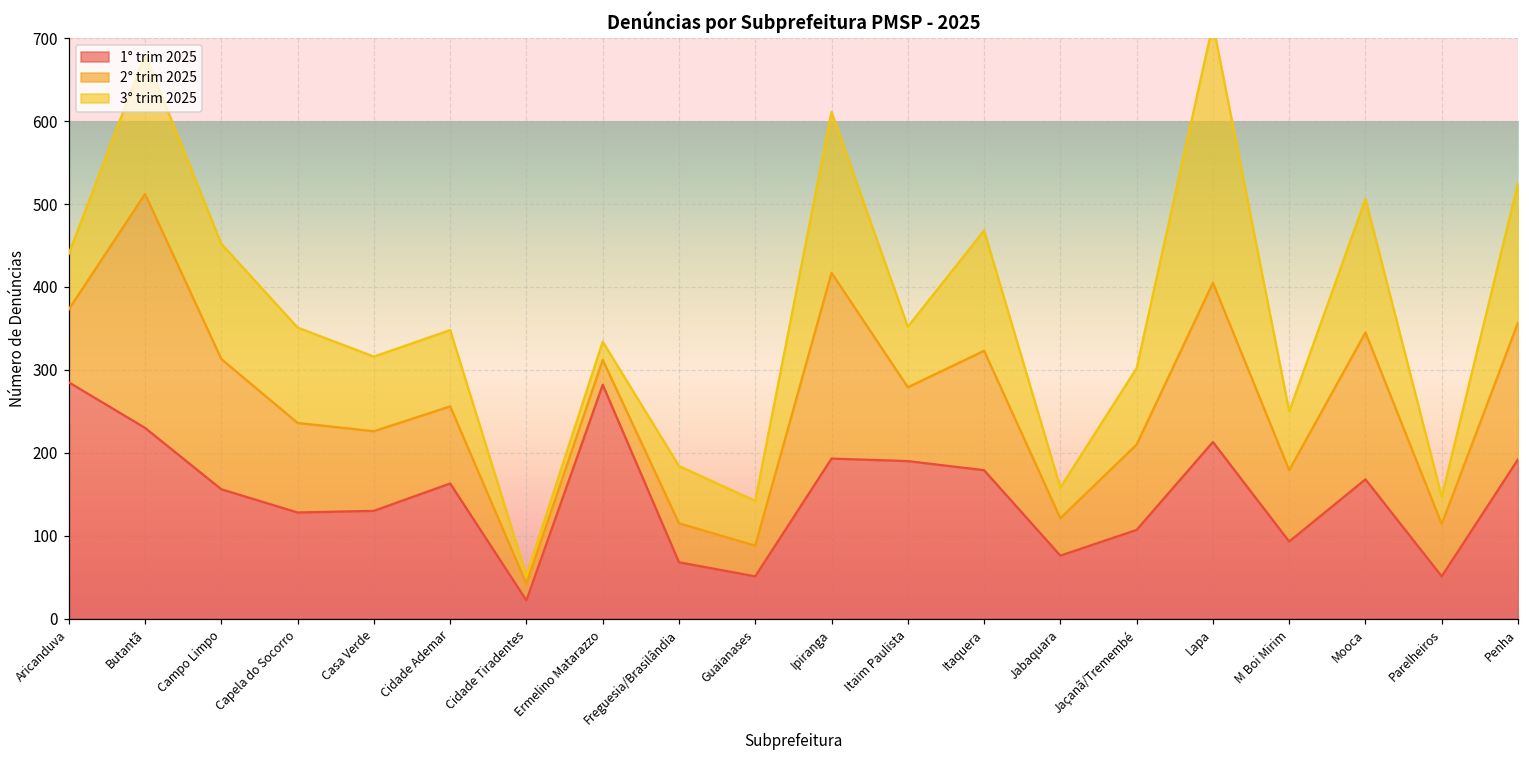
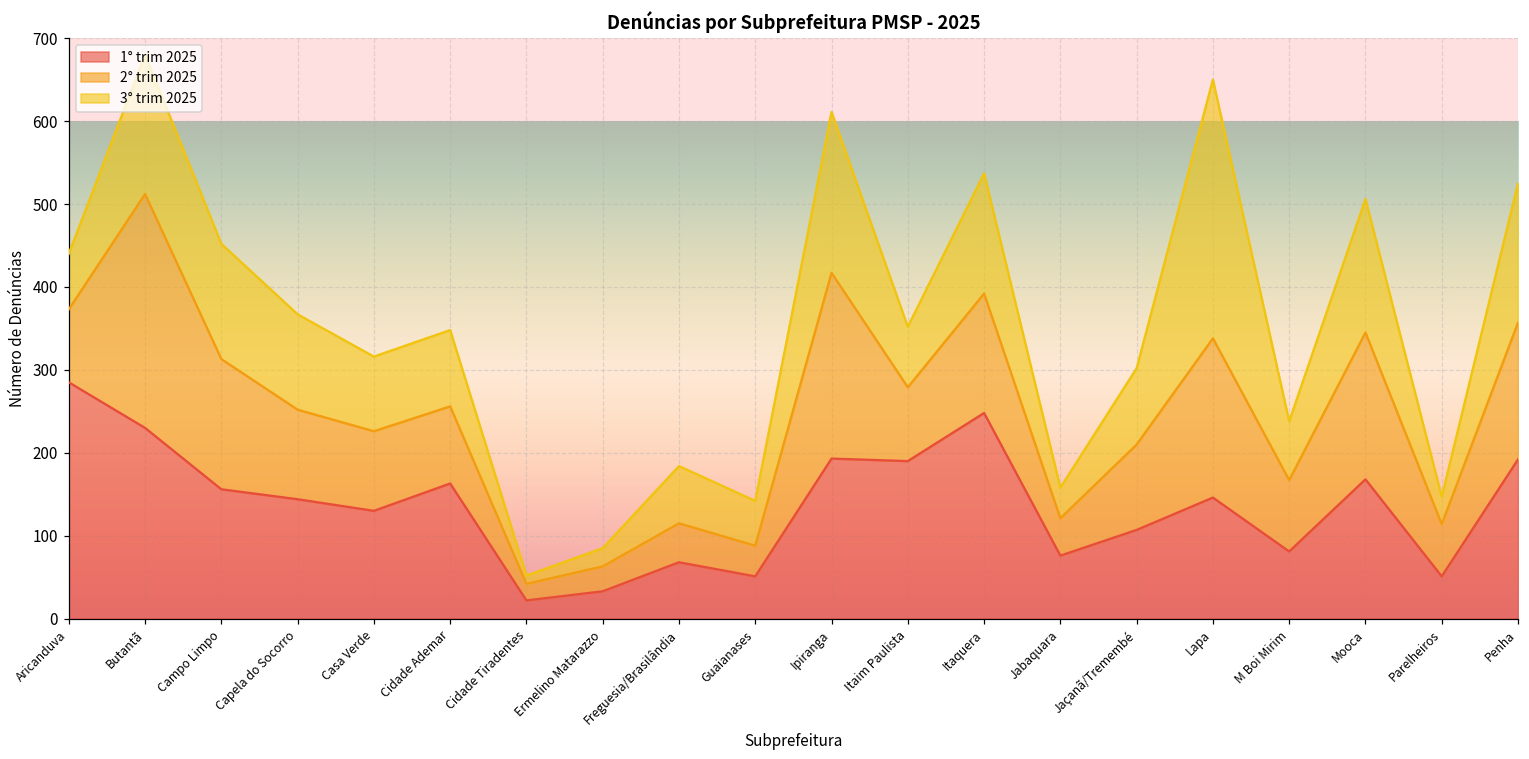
1° trim 2025, Capela do Socorro: 130 -> 140
1° trim 2025, Ermelino Matarazzo: 280 -> 30
1° trim 2025, Itaquera: 180 -> 250
1° trim 2025, Lapa: 210 -> 150
1° trim 2025, M Boi Mirim: 90 -> 80
